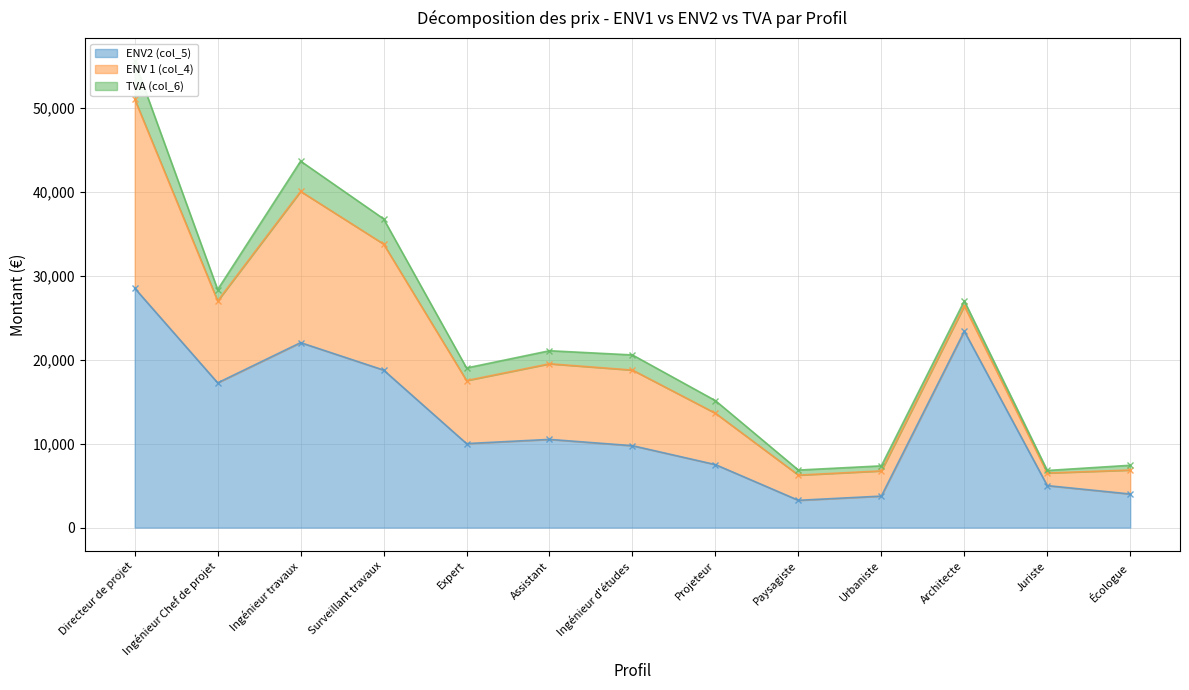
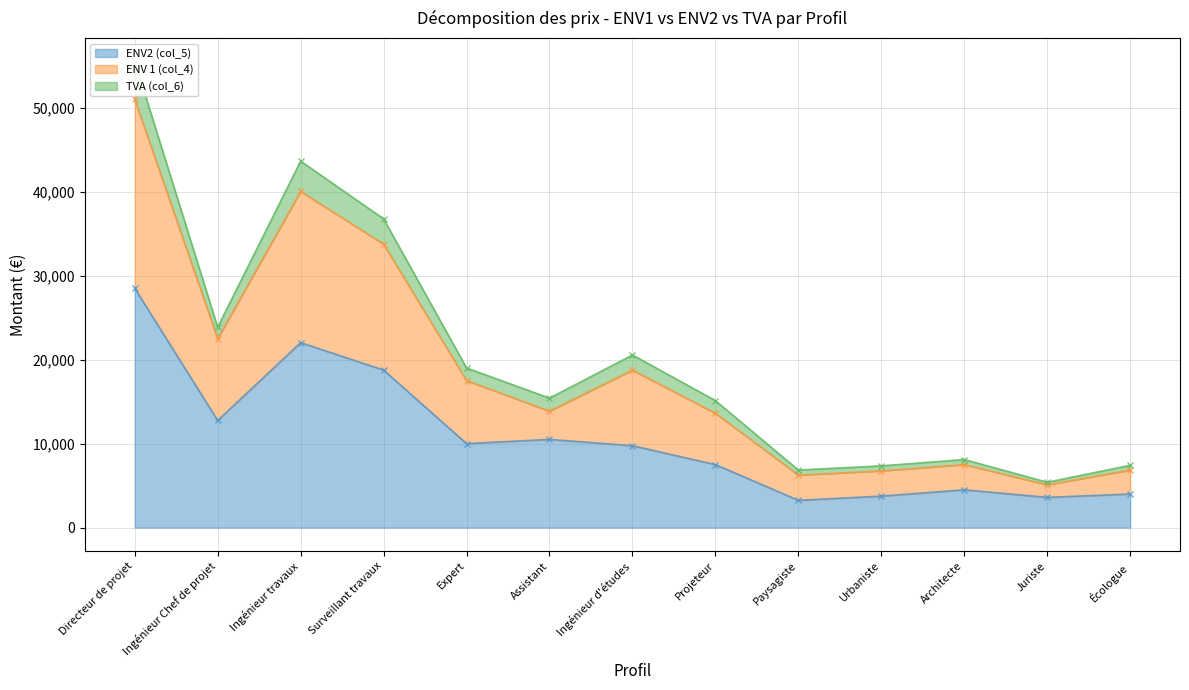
ENV2 (col_5), Ingénieur Chef de projet: 17,000 -> 13,000
ENV 1 (col_4), Assistant: 9,000 -> 3,000
ENV2 (col_5), Architecte: 23,000 -> 5,000
ENV2 (col_5), Juriste: 5,000 -> 4,000
